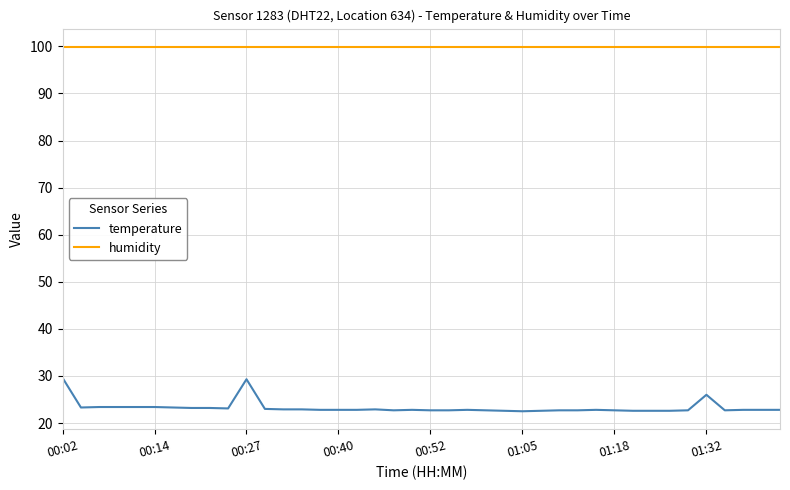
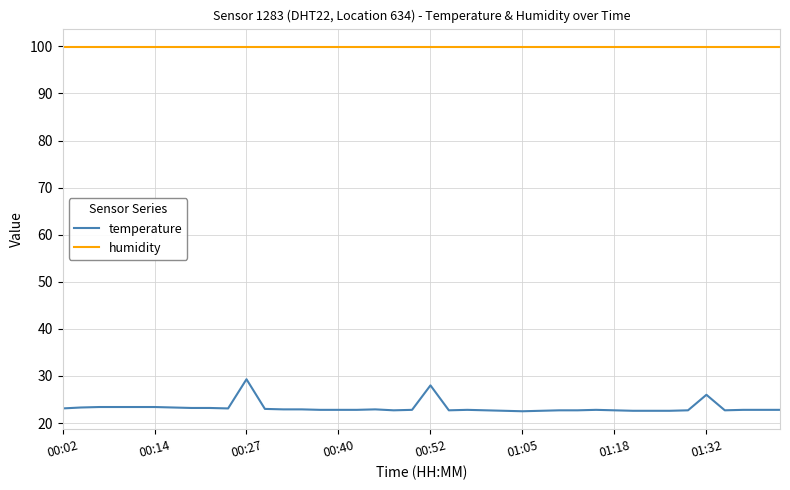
temperature, 00:02: 30 -> 23
temperature, 00:52: 23 -> 28
